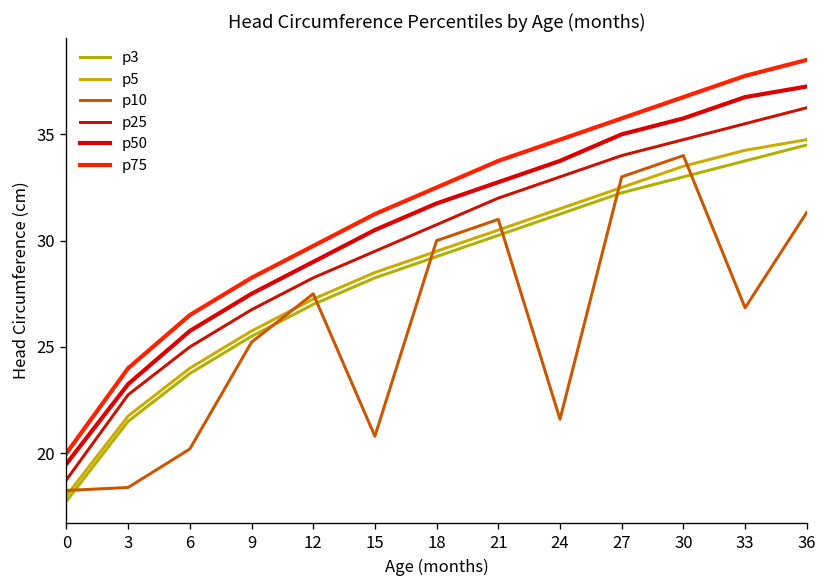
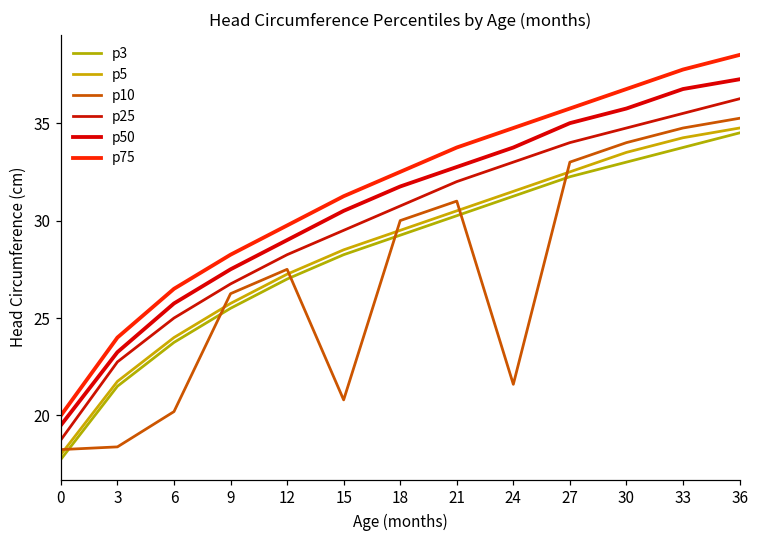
p10, 9: 25.2 -> 26.3
p10, 33: 26.8 -> 34.8
p10, 36: 31.3 -> 35.3
